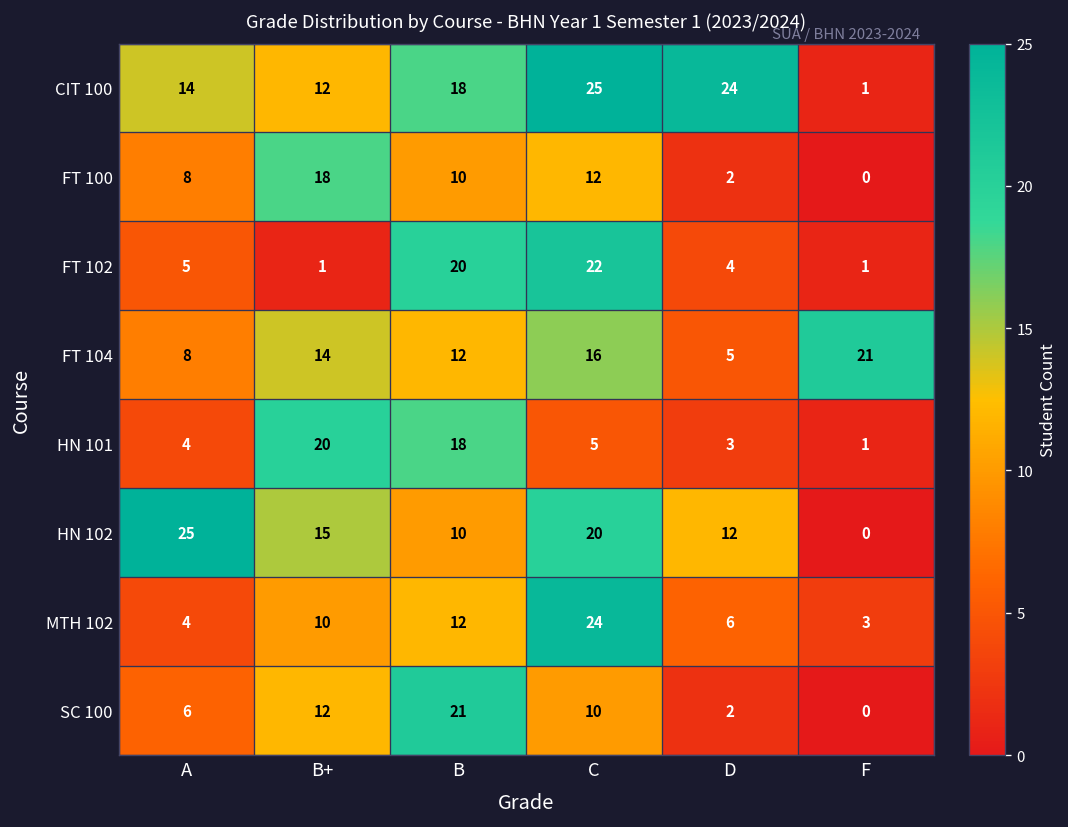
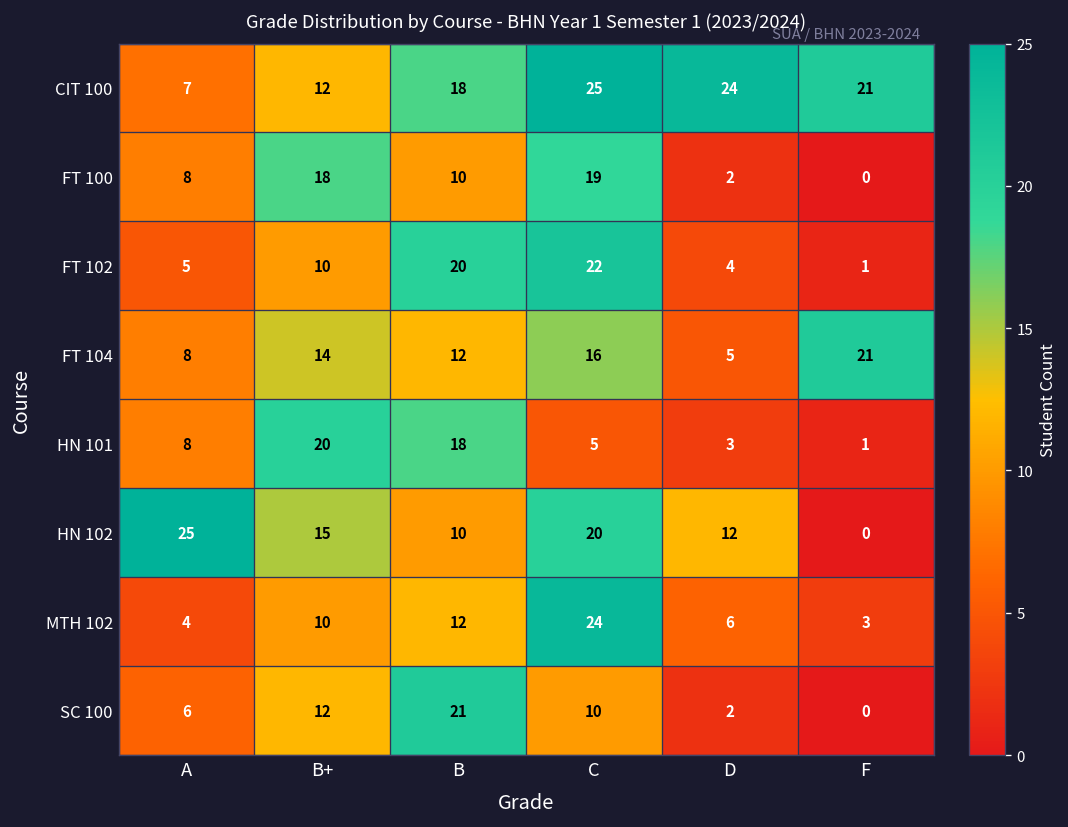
CIT 100, A: 14 -> 7
CIT 100, F: 1 -> 21
FT 100, C: 12 -> 19
FT 102, B+: 1 -> 10
HN 101, A: 4 -> 8
